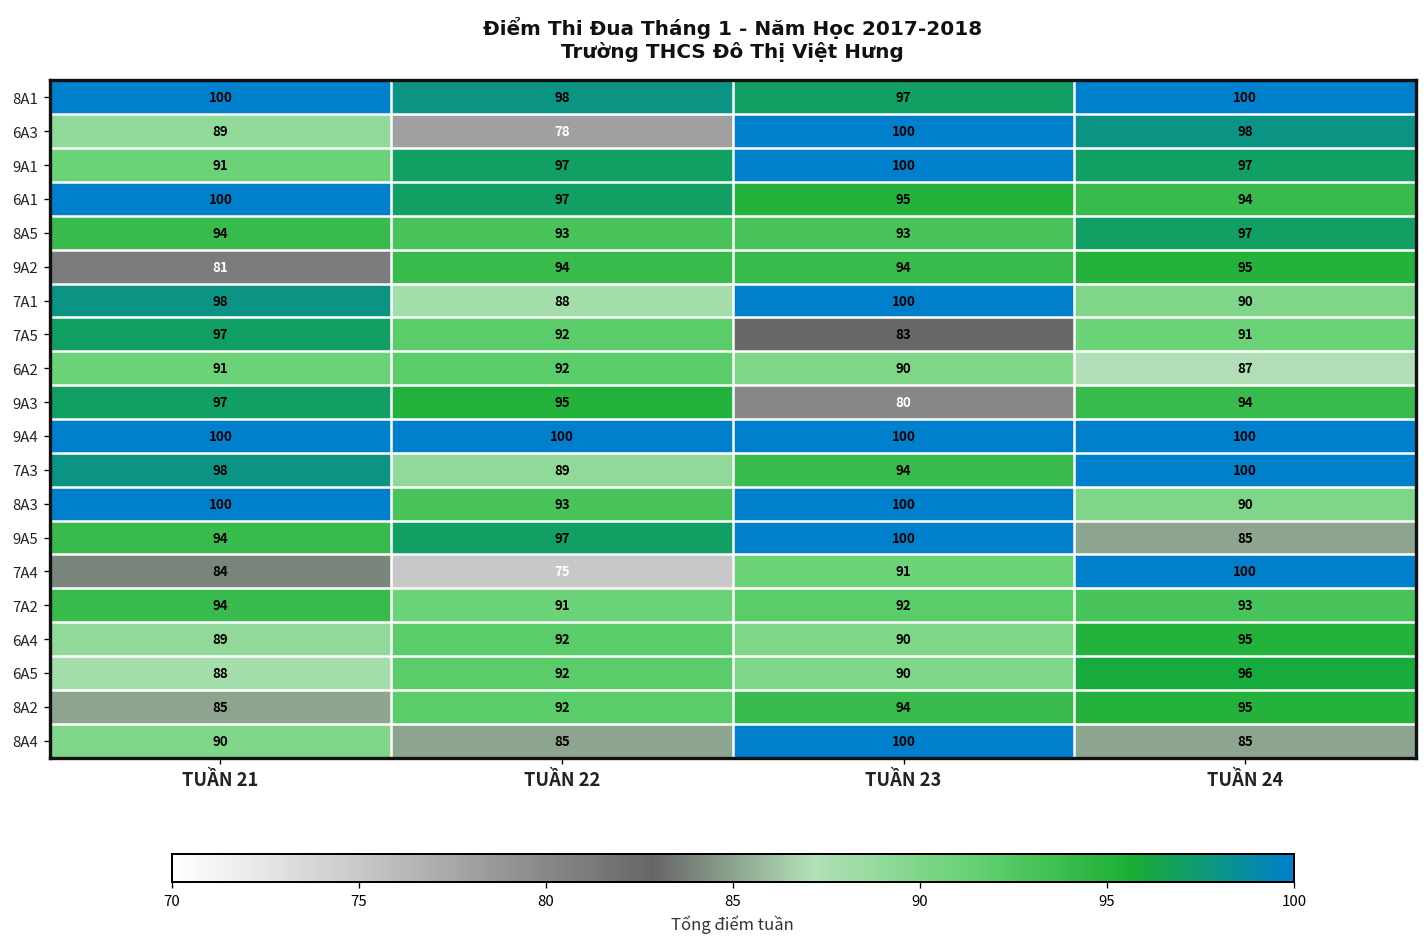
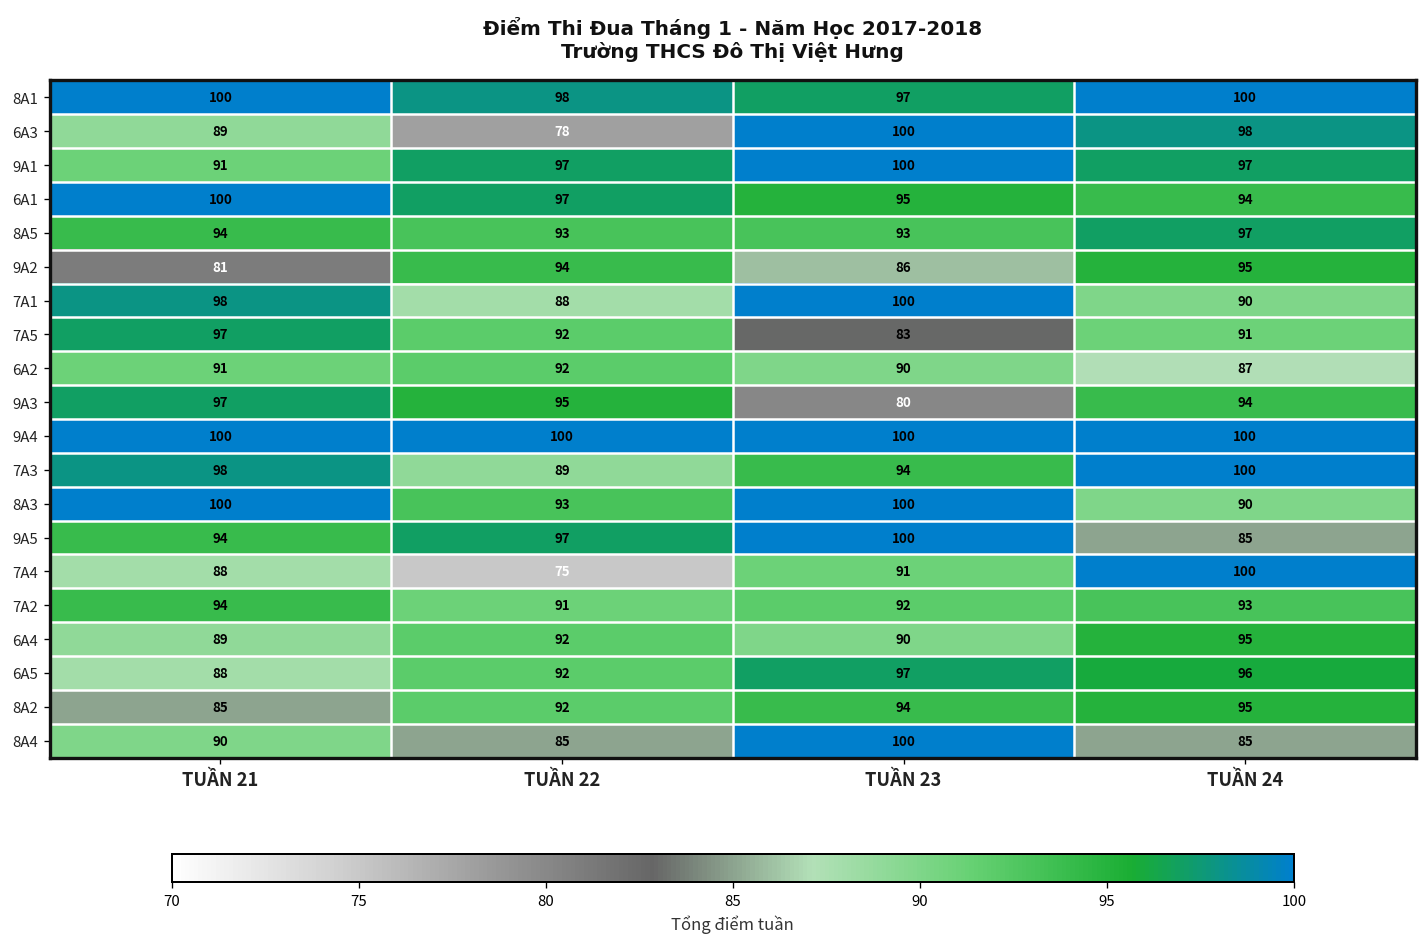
9A2, TUẦN 23: 94 -> 86
7A4, TUẦN 21: 84 -> 88
6A5, TUẦN 23: 90 -> 97
